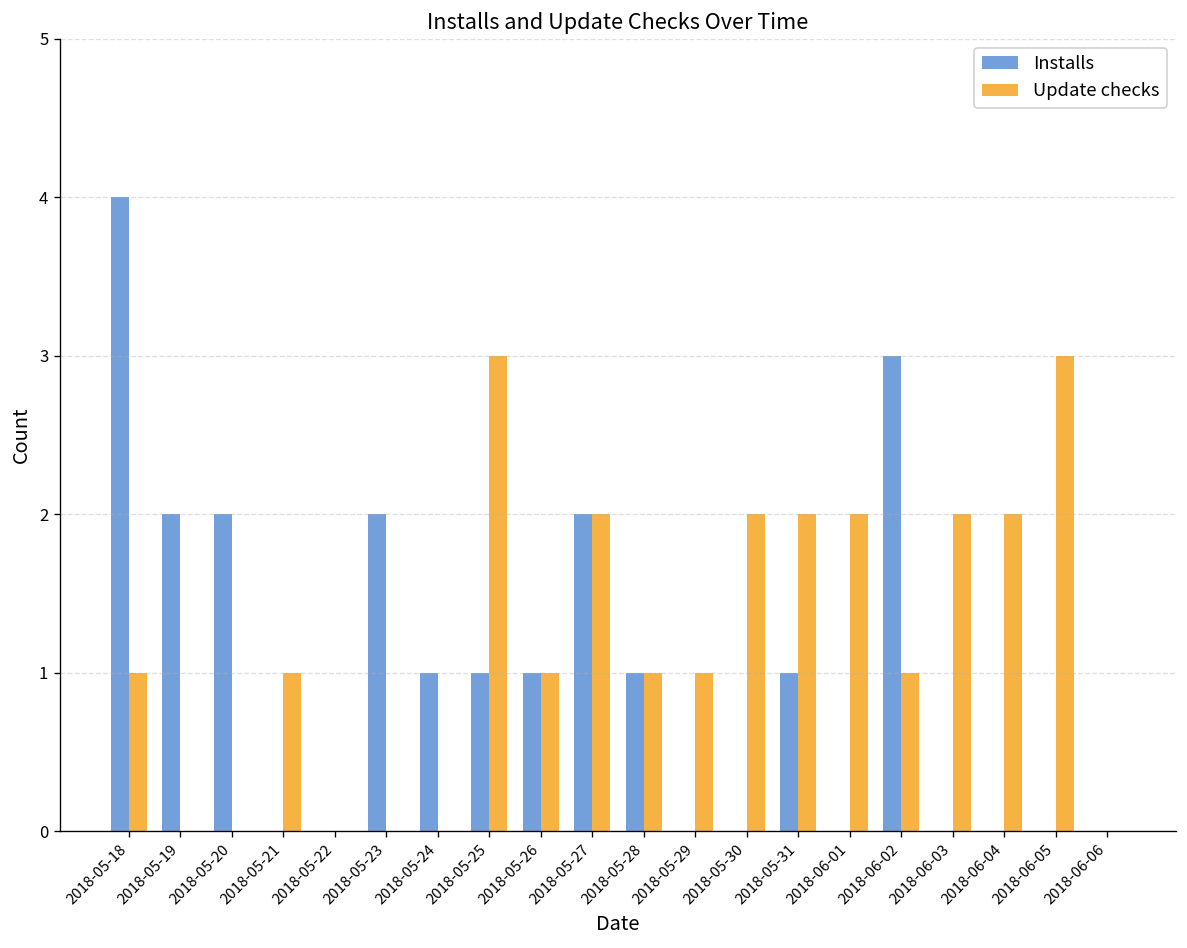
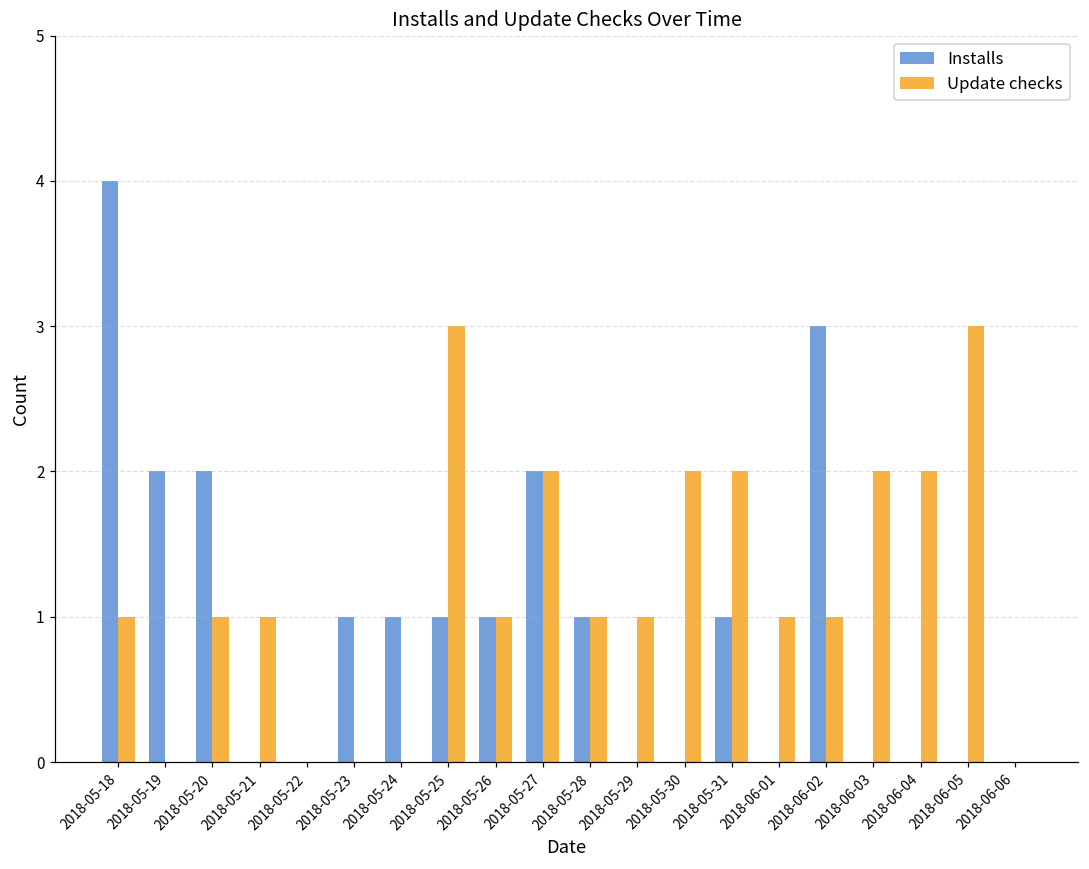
Update checks, 2018-05-20: 0 -> 1
Installs, 2018-05-23: 2 -> 1
Update checks, 2018-06-01: 2 -> 1
